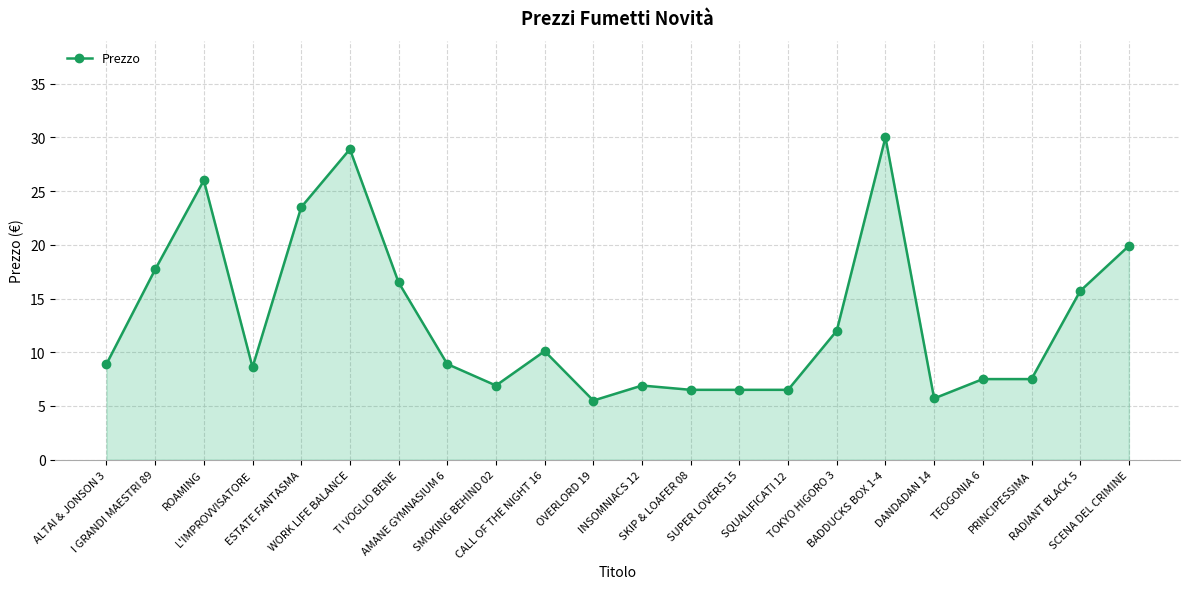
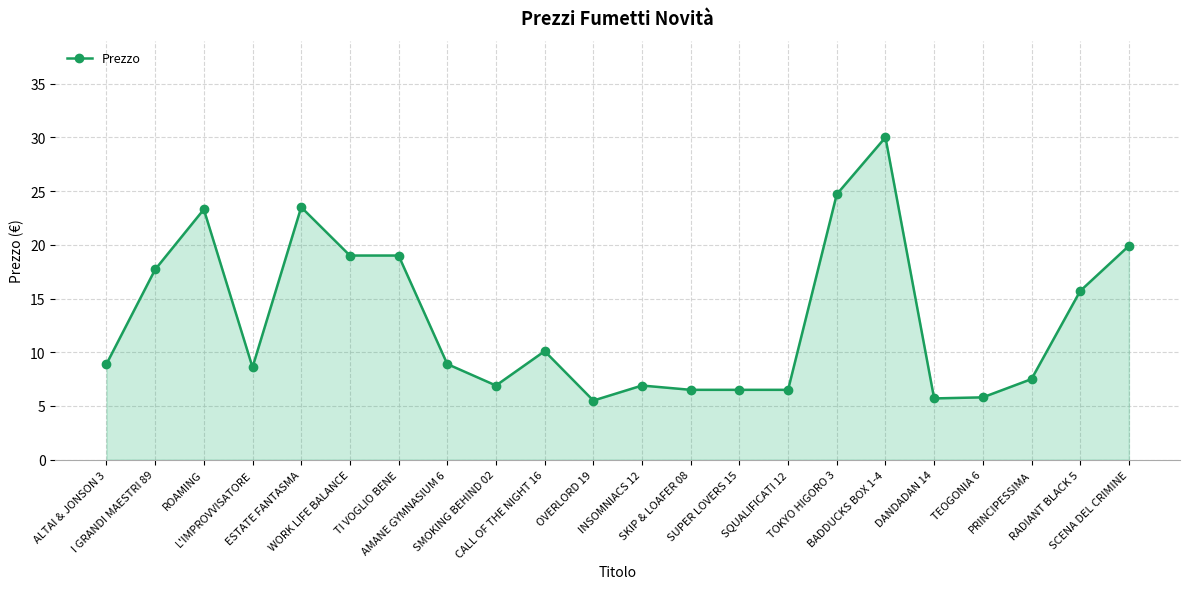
ROAMING: 26.0 -> 23.3
WORK LIFE BALANCE: 28.9 -> 19.0
TI VOGLIO BENE: 16.5 -> 19.0
TOKYO HIGORO 3: 12.0 -> 24.7
TEOGONIA 6: 7.5 -> 5.8
